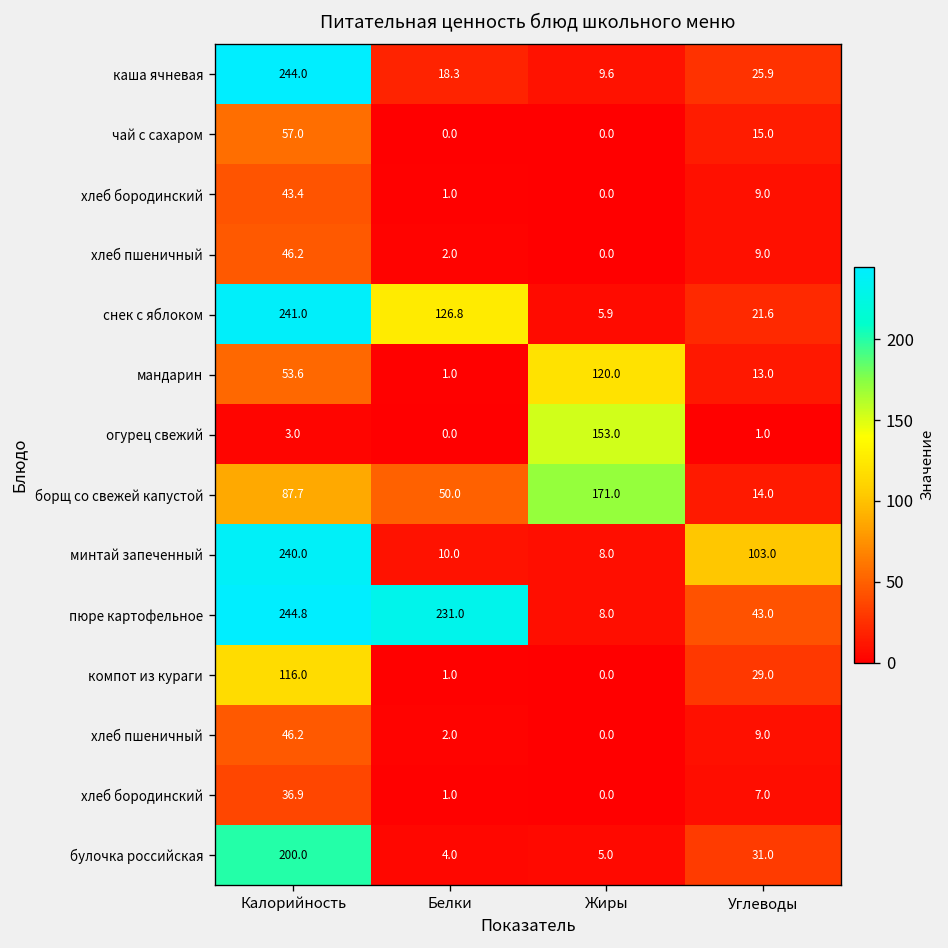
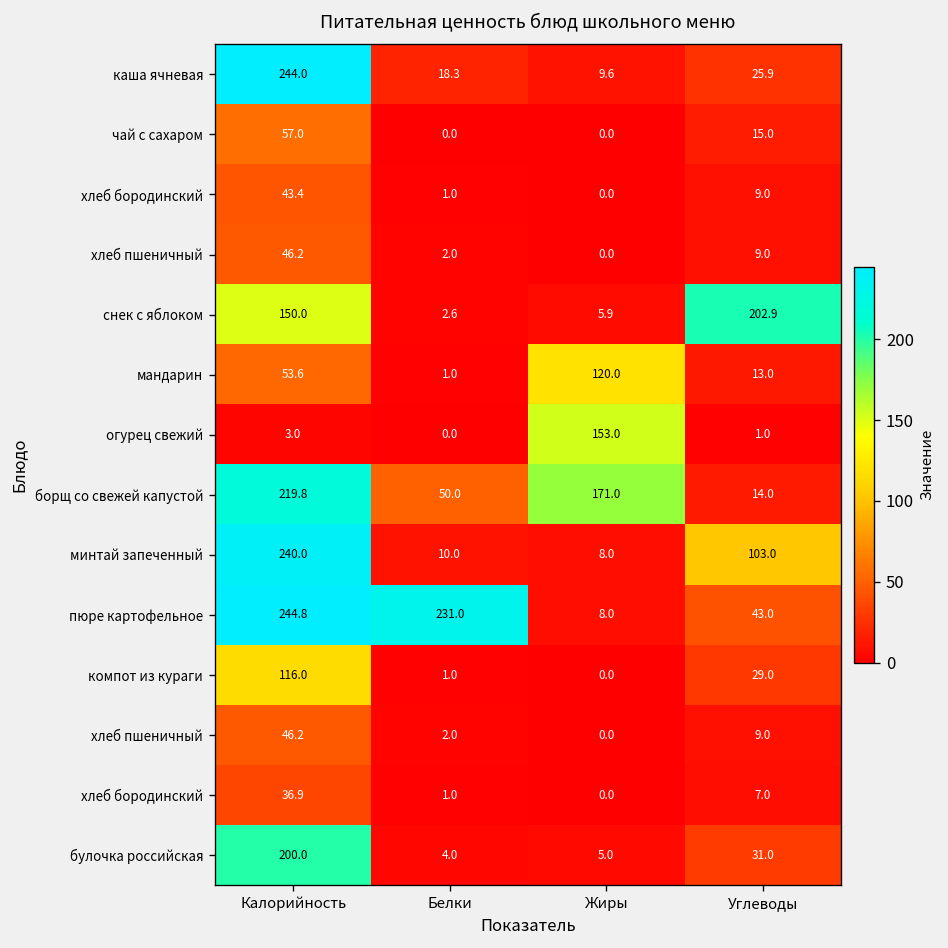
снек с яблоком, Калорийность: 241.0 -> 150.0
снек с яблоком, Белки: 126.8 -> 2.6
снек с яблоком, Углеводы: 21.6 -> 202.9
борщ со свежей капустой, Калорийность: 87.7 -> 219.8
